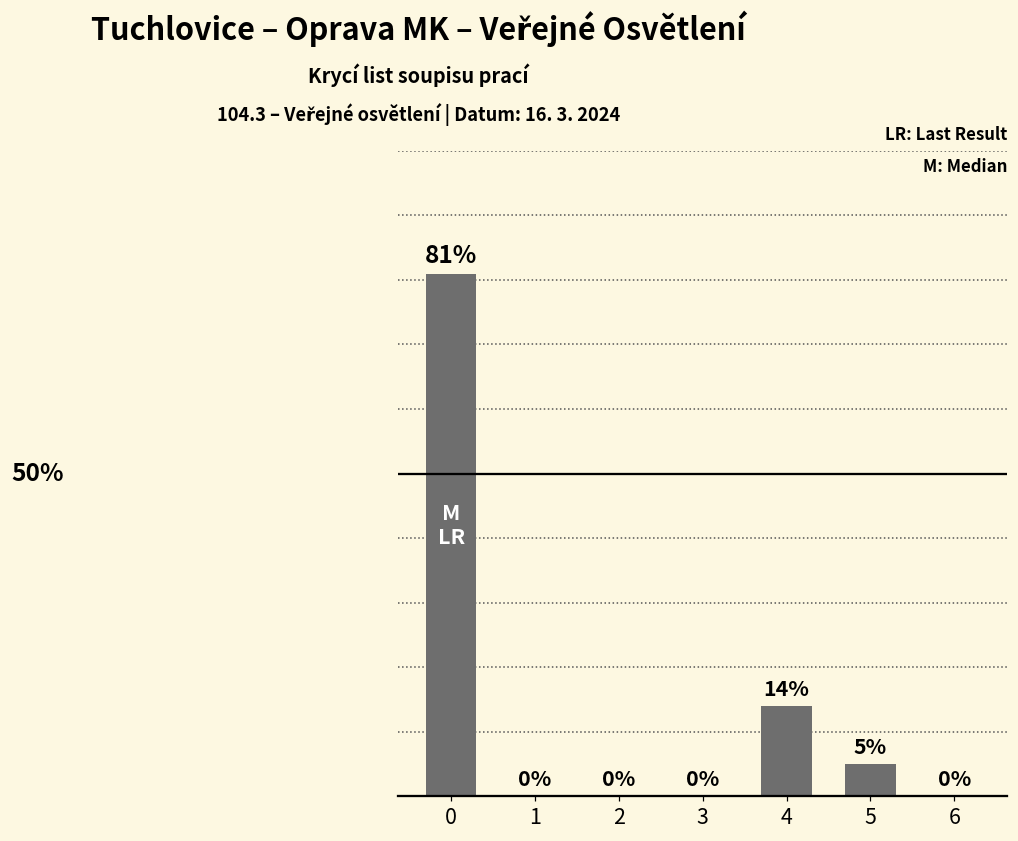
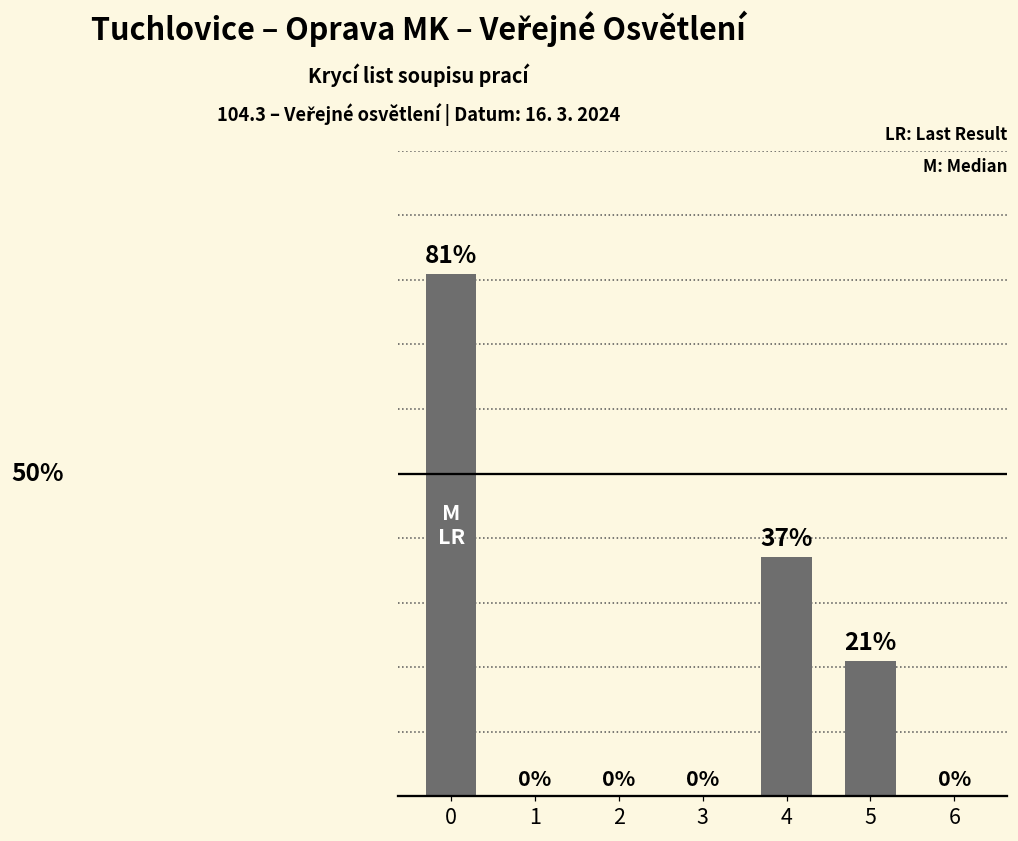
4: 14% -> 37%
5: 5% -> 21%
